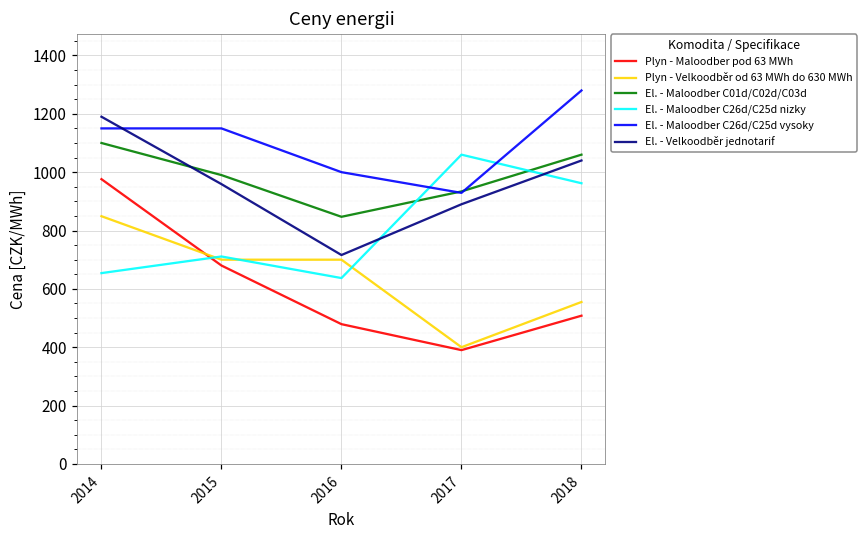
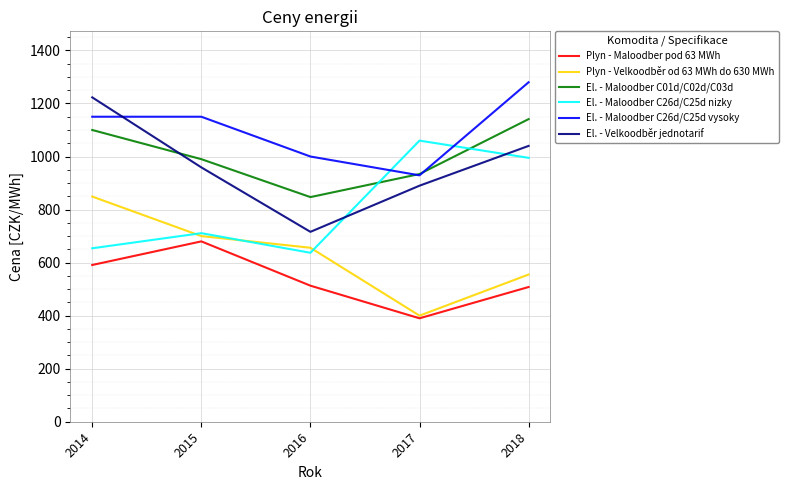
Plyn - Maloodber pod 63 MWh, 2014: 980 -> 590
El. - Velkoodběr jednotarif, 2014: 1190 -> 1220
Plyn - Maloodber pod 63 MWh, 2016: 480 -> 510
Plyn - Velkoodběr od 63 MWh do 630 MWh, 2016: 700 -> 660
El. - Maloodber C01d/C02d/C03d, 2018: 1060 -> 1140
El. - Maloodber C26d/C25d nizky, 2018: 960 -> 1000
